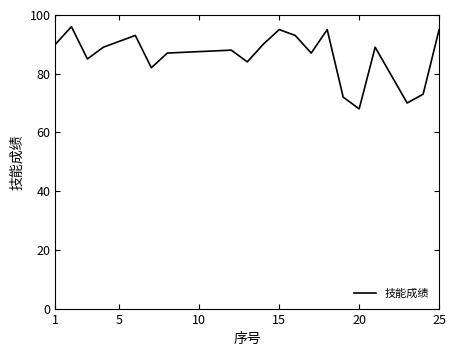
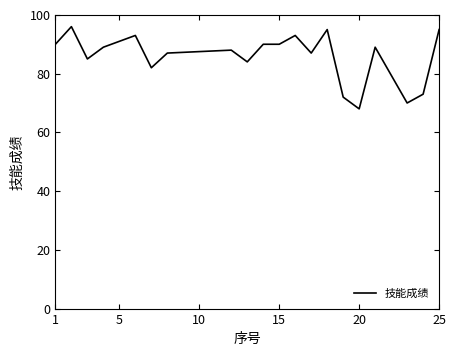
15: 95 -> 90
